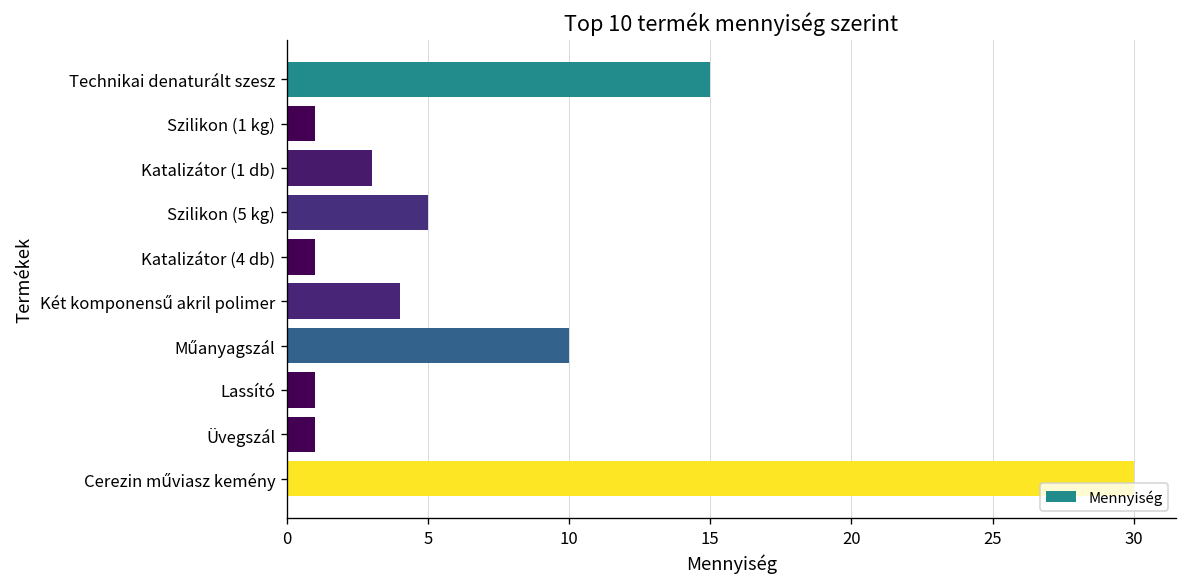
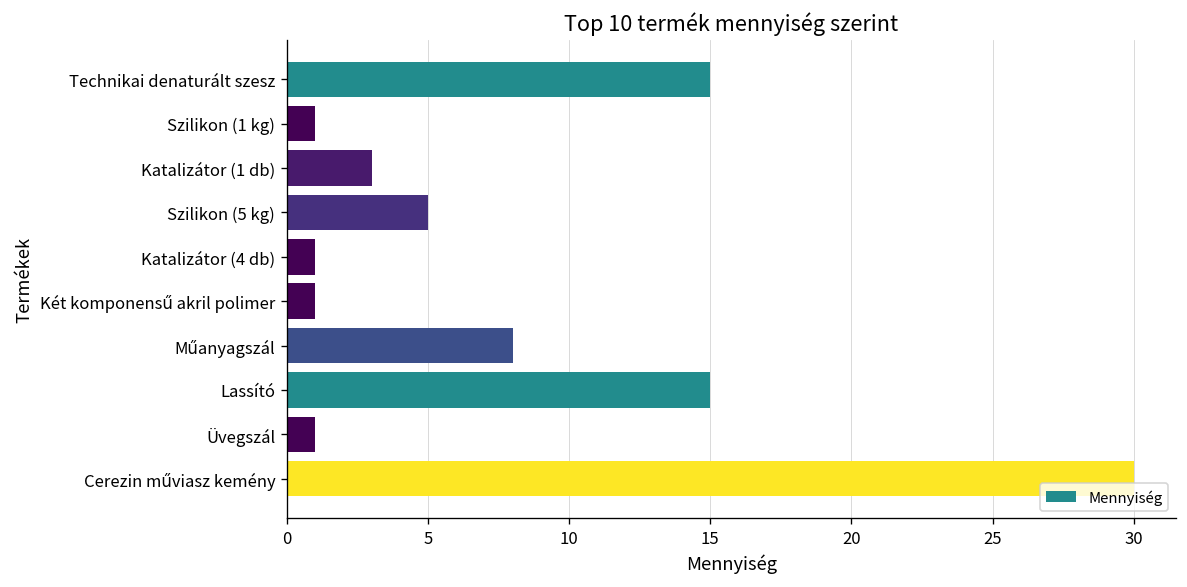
Két komponensű akril polimer: 4 -> 1
Műanyagszál: 10 -> 8
Lassító: 1 -> 15
